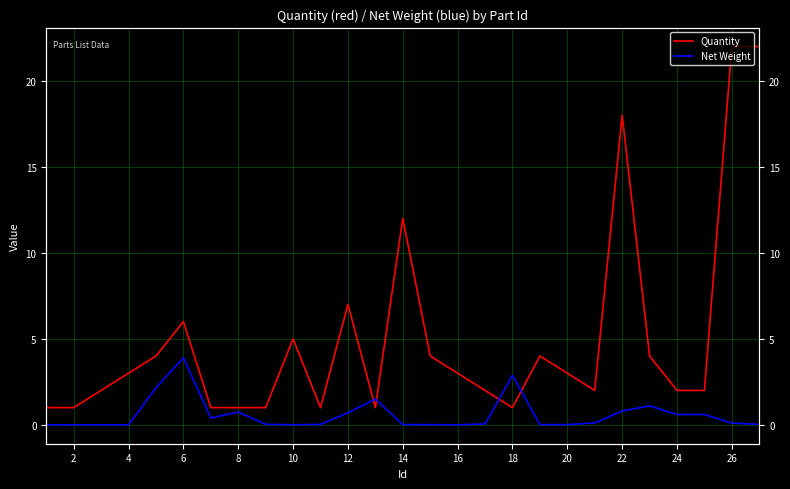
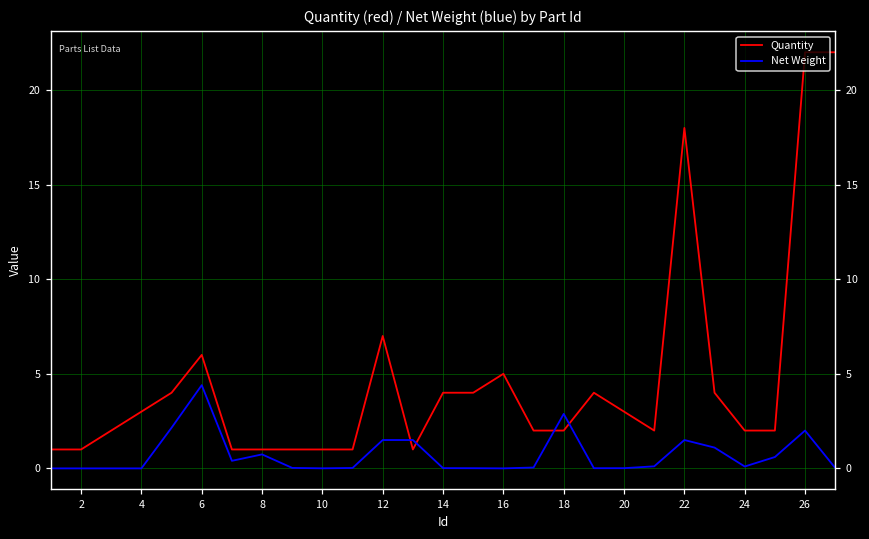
Net Weight, 6: 3.9 -> 4.4
Quantity, 10: 5 -> 1
Net Weight, 12: 0.7 -> 1.5
Quantity, 14: 12 -> 4
Quantity, 16: 3 -> 5
Quantity, 18: 1 -> 2
Net Weight, 22: 0.8 -> 1.5
Net Weight, 24: 0.6 -> 0.1
Net Weight, 26: 0.1 -> 2.0
